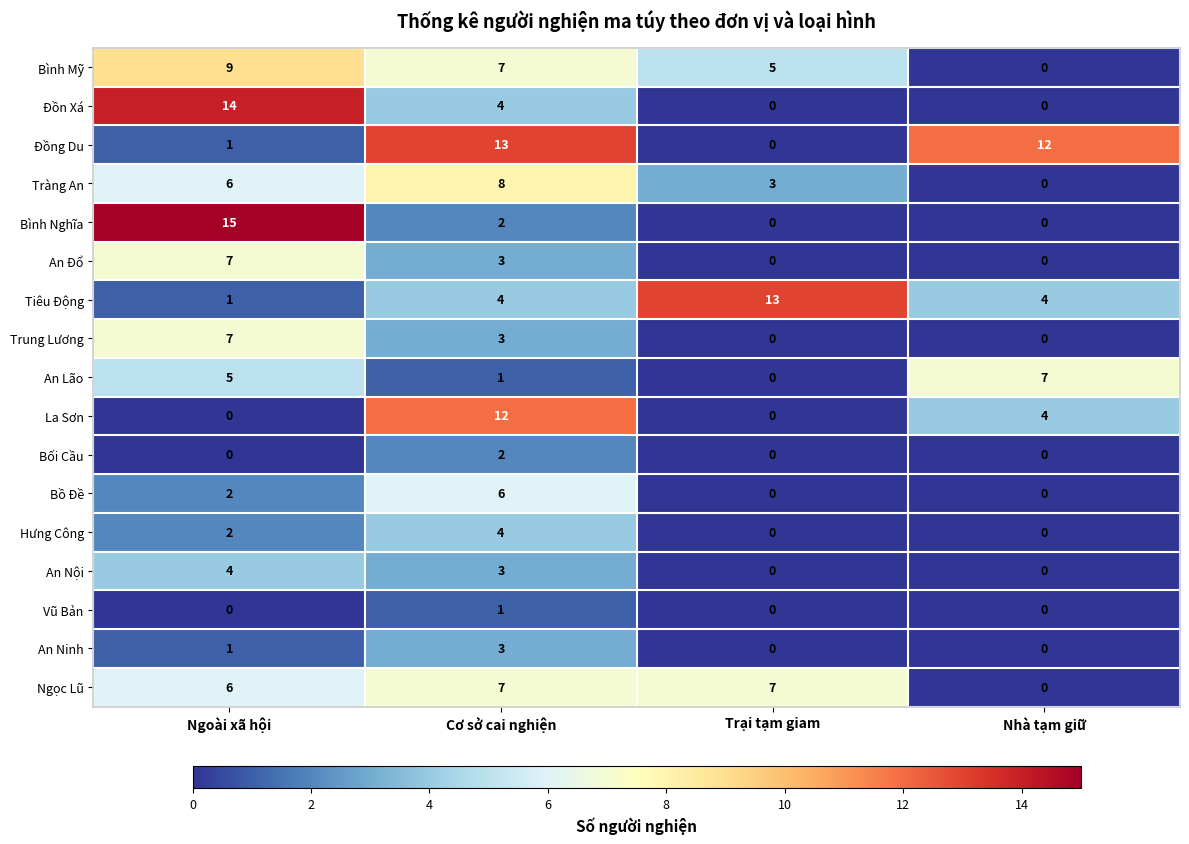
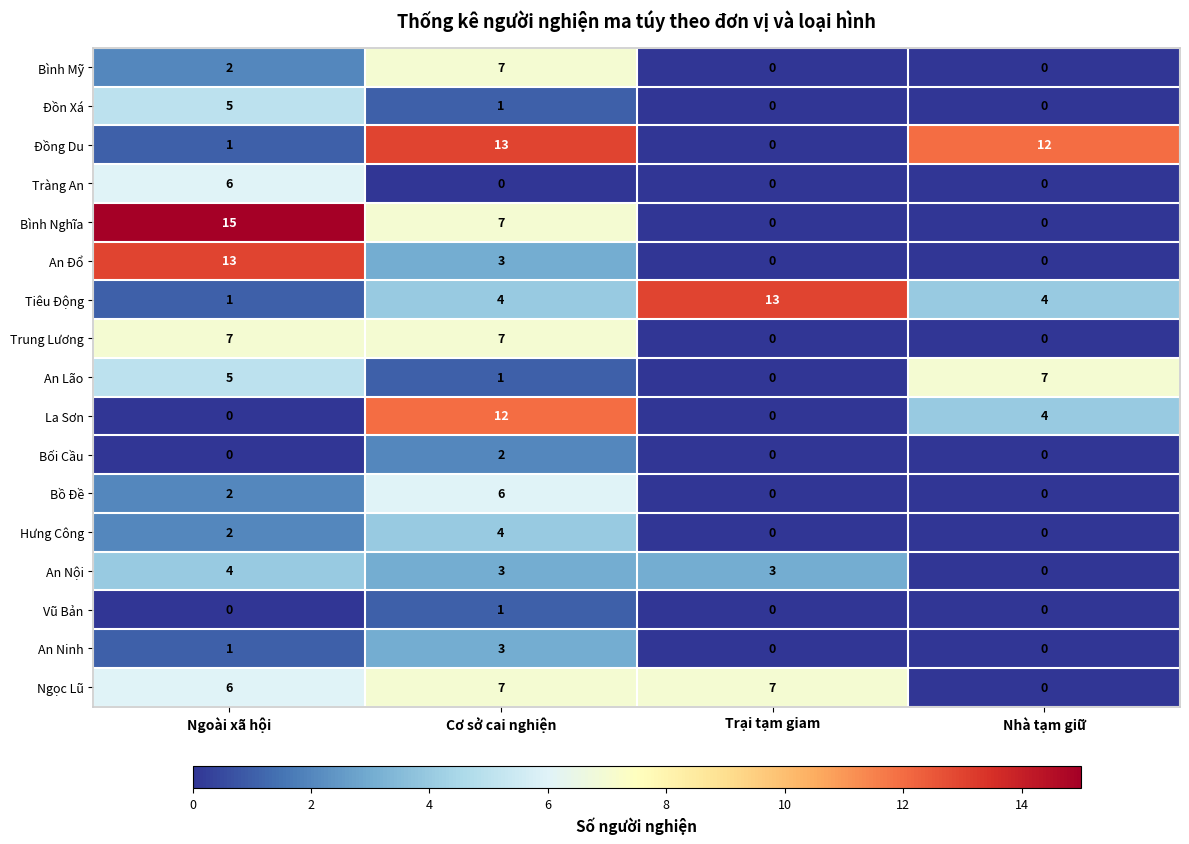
Bình Mỹ, Ngoài xã hội: 9 -> 2
Bình Mỹ, Trại tạm giam: 5 -> 0
Đồn Xá, Ngoài xã hội: 14 -> 5
Đồn Xá, Cơ sở cai nghiện: 4 -> 1
Tràng An, Cơ sở cai nghiện: 8 -> 0
Tràng An, Trại tạm giam: 3 -> 0
Bình Nghĩa, Cơ sở cai nghiện: 2 -> 7
An Đổ, Ngoài xã hội: 7 -> 13
Trung Lương, Cơ sở cai nghiện: 3 -> 7
An Nội, Trại tạm giam: 0 -> 3
